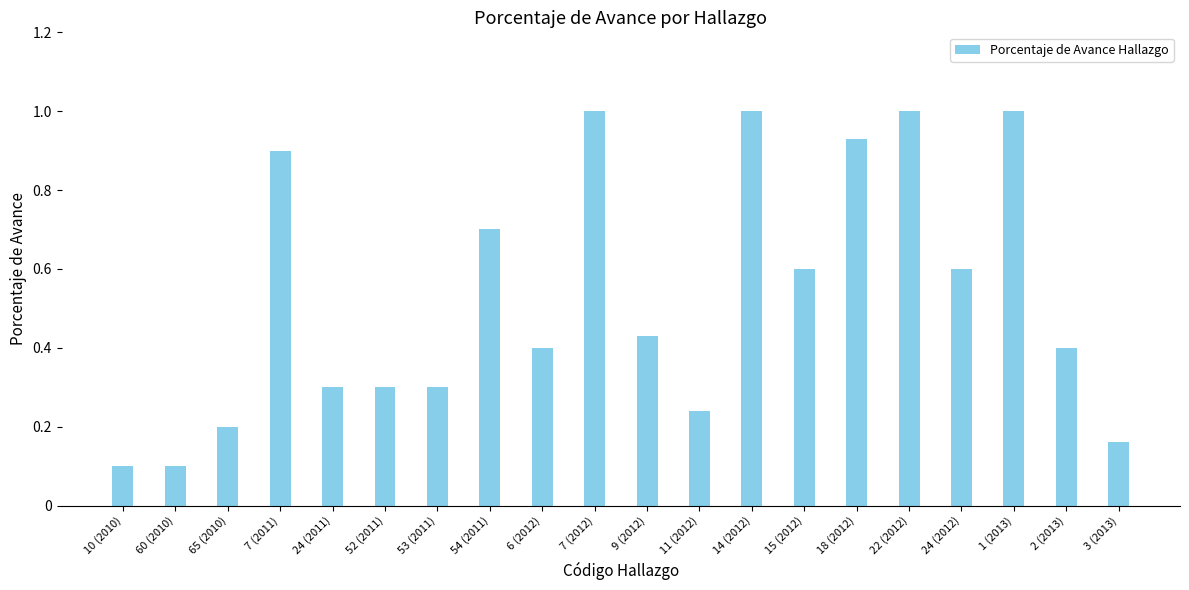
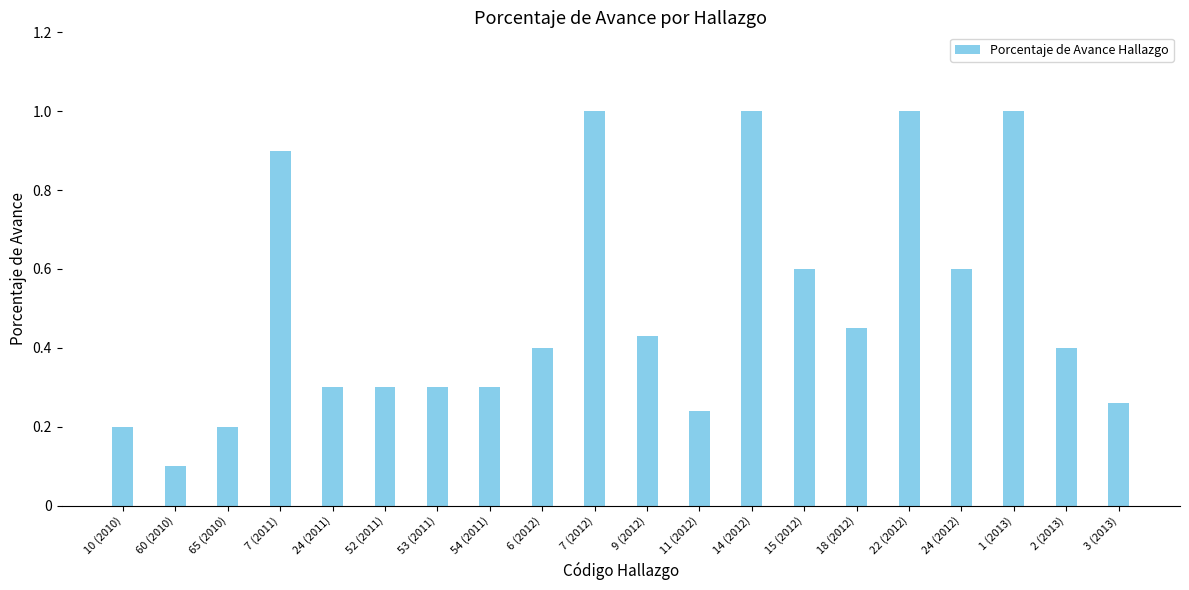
10 (2010): 0.1 -> 0.2
54 (2011): 0.7 -> 0.3
18 (2012): 0.93 -> 0.45
3 (2013): 0.16 -> 0.26
